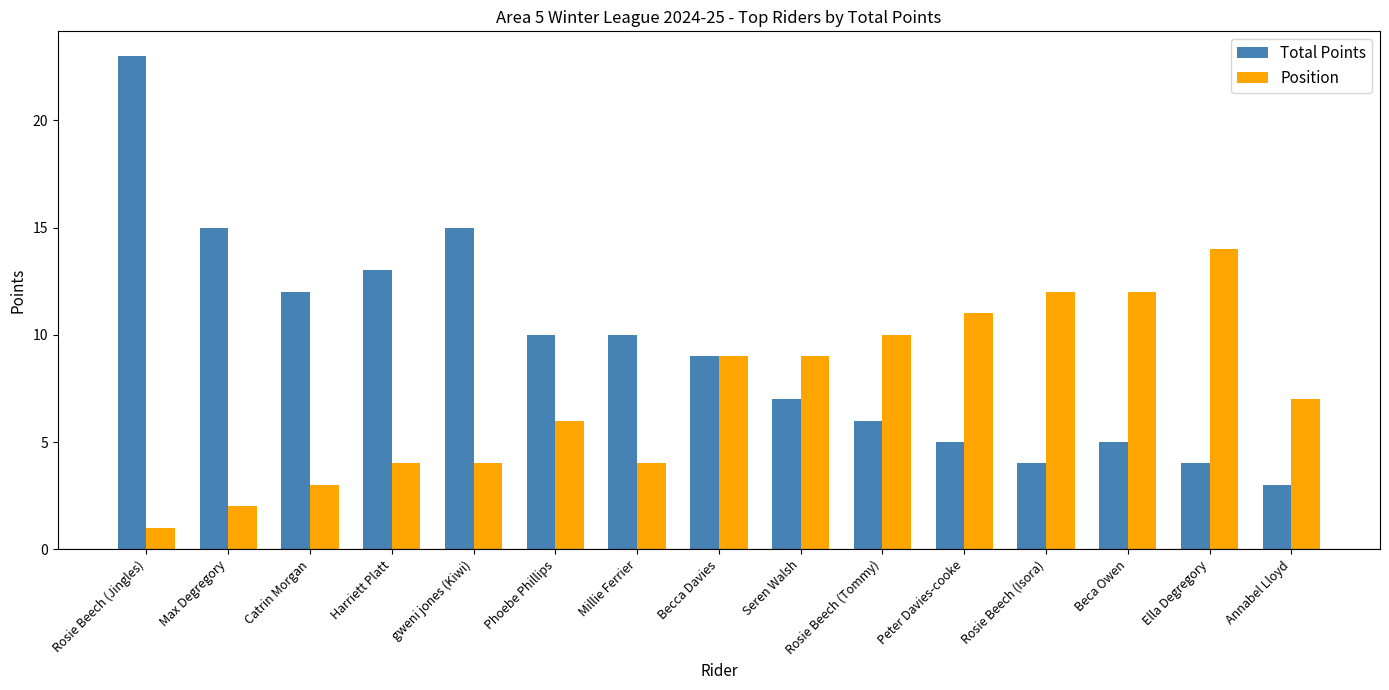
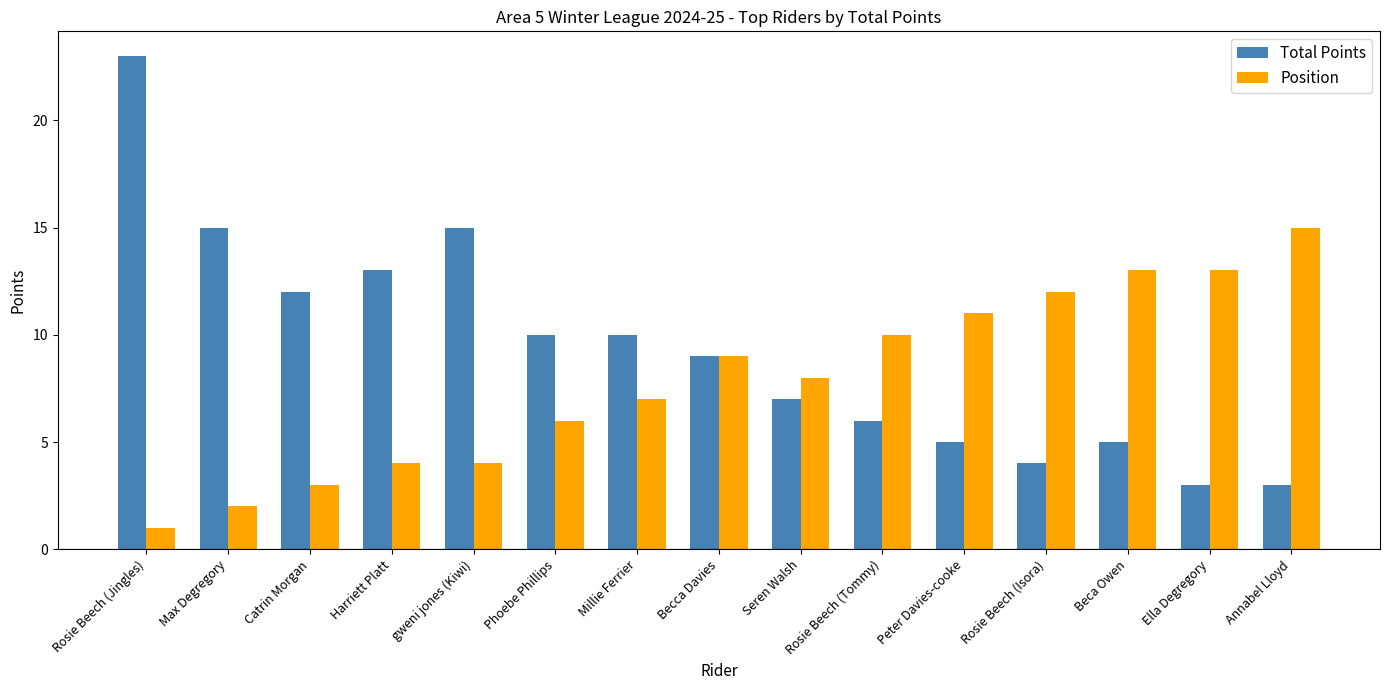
Position, Millie Ferrier: 4 -> 7
Position, Seren Walsh: 9 -> 8
Position, Beca Owen: 12 -> 13
Total Points, Ella Degregory: 4 -> 3
Position, Ella Degregory: 14 -> 13
Position, Annabel Lloyd: 7 -> 15
